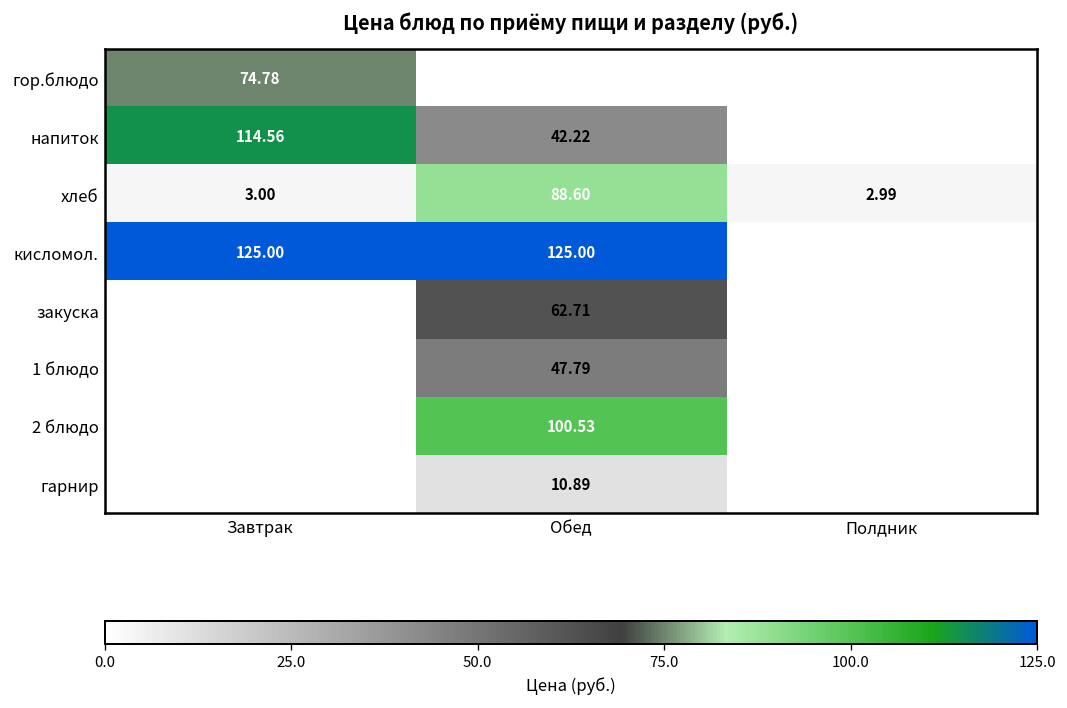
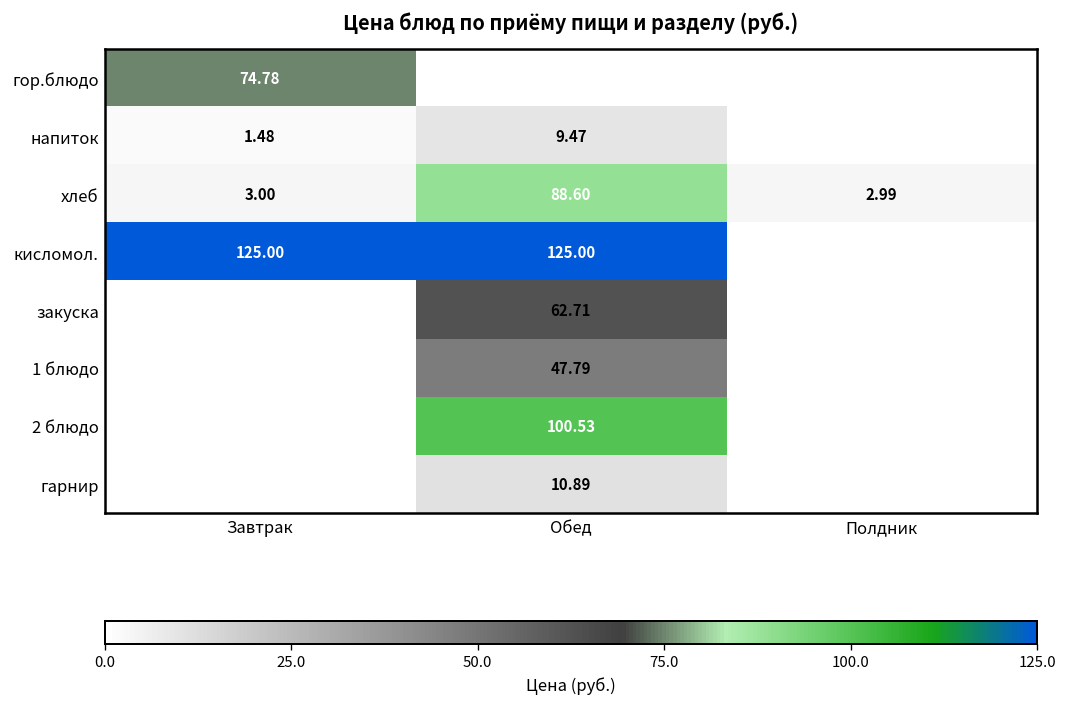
напиток, Завтрак: 114.56 -> 1.48
напиток, Обед: 42.22 -> 9.47
